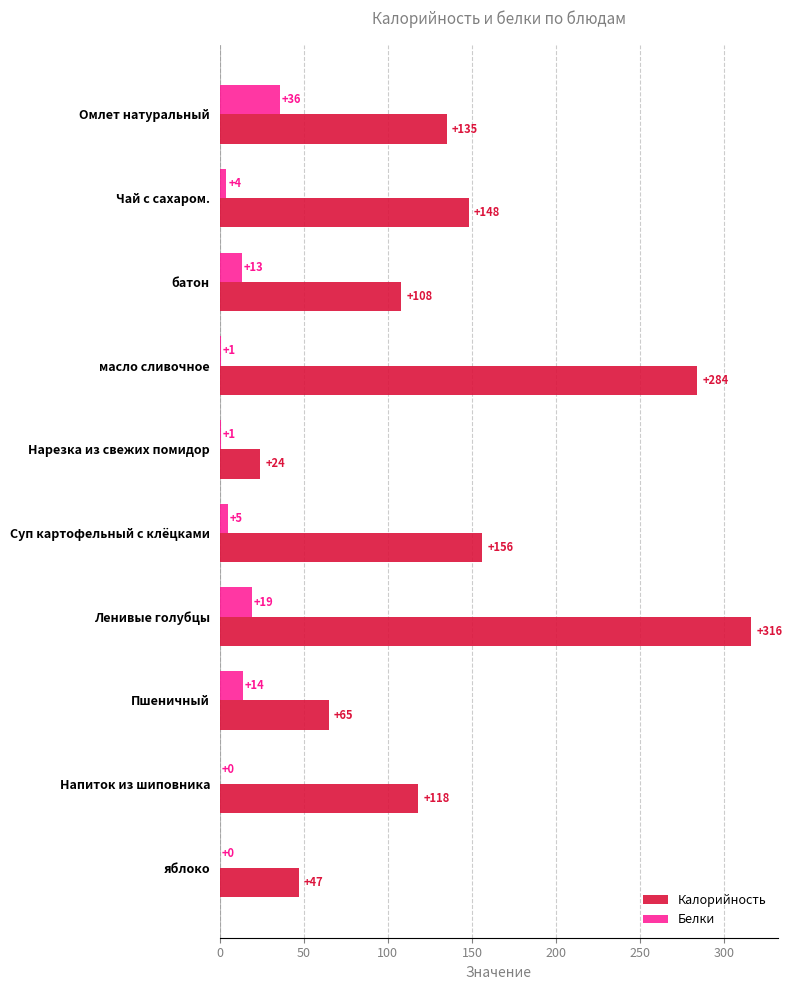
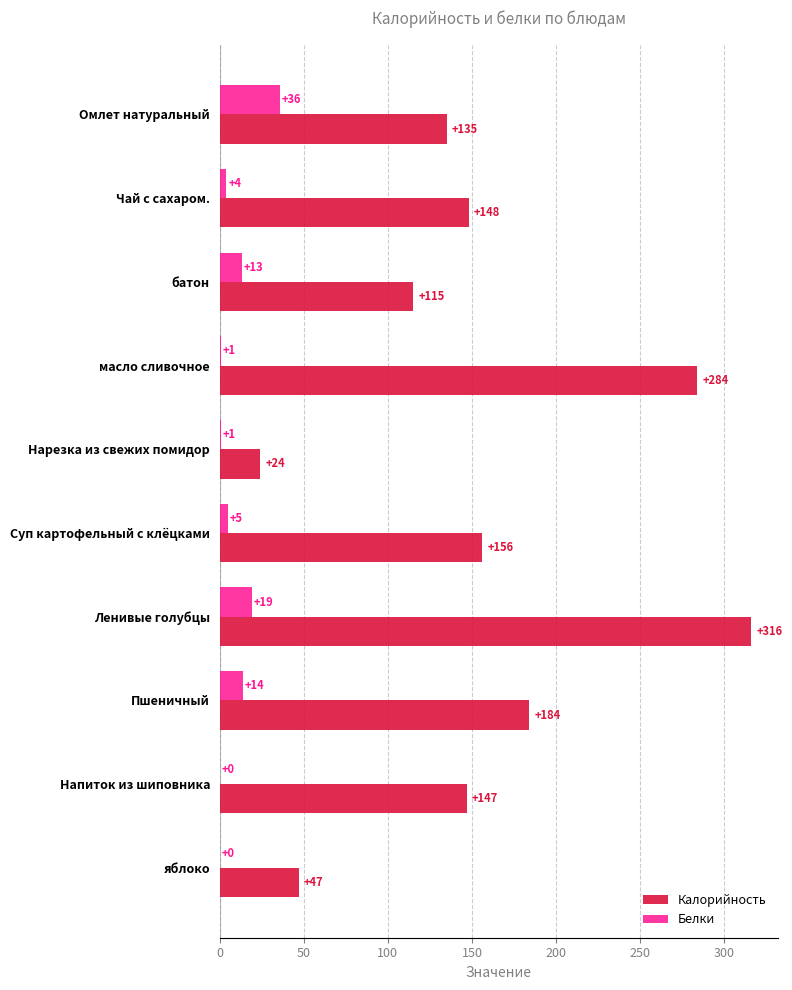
Калорийность, батон: +108 -> +115
Калорийность, Пшеничный: +65 -> +184
Калорийность, Напиток из шиповника: +118 -> +147
